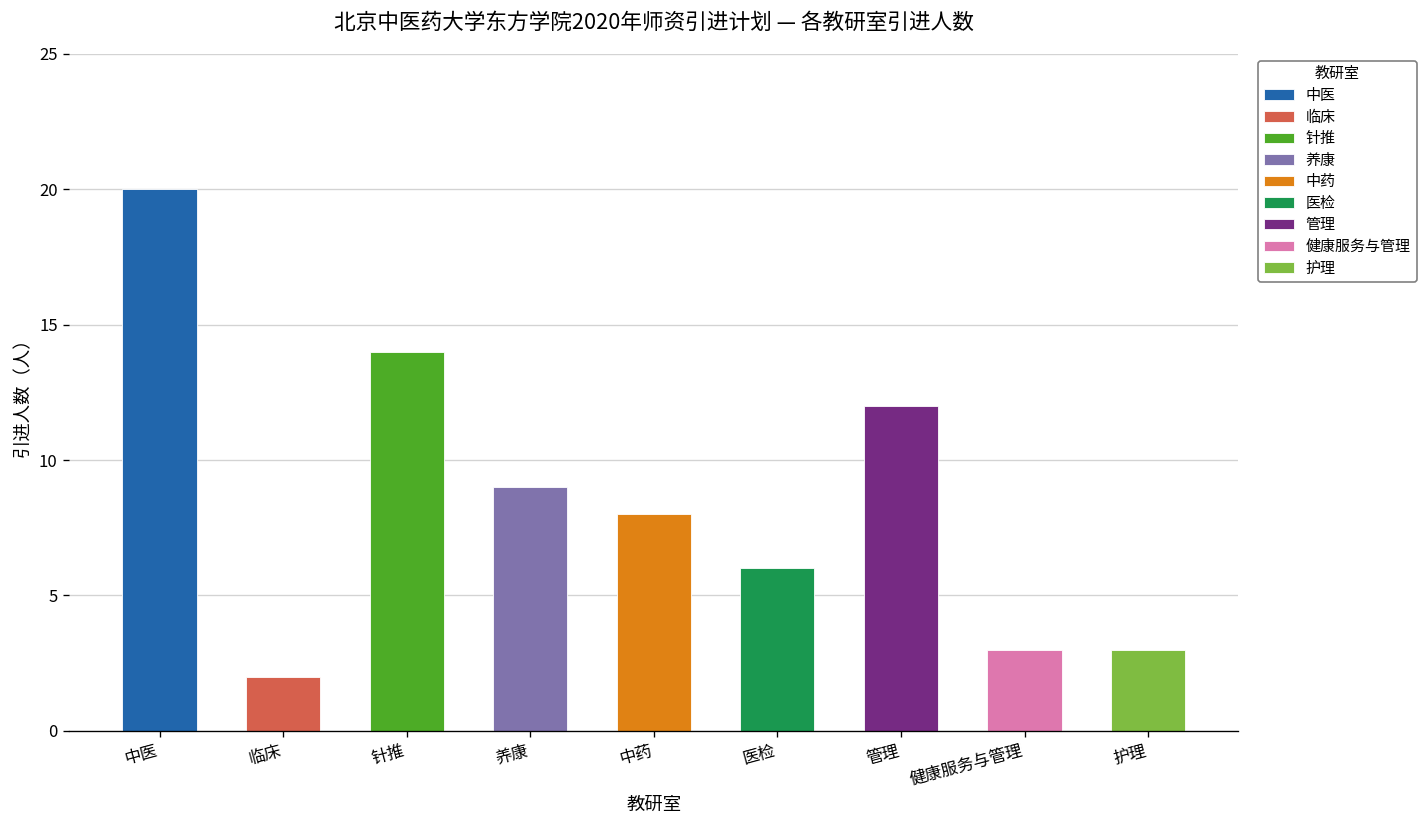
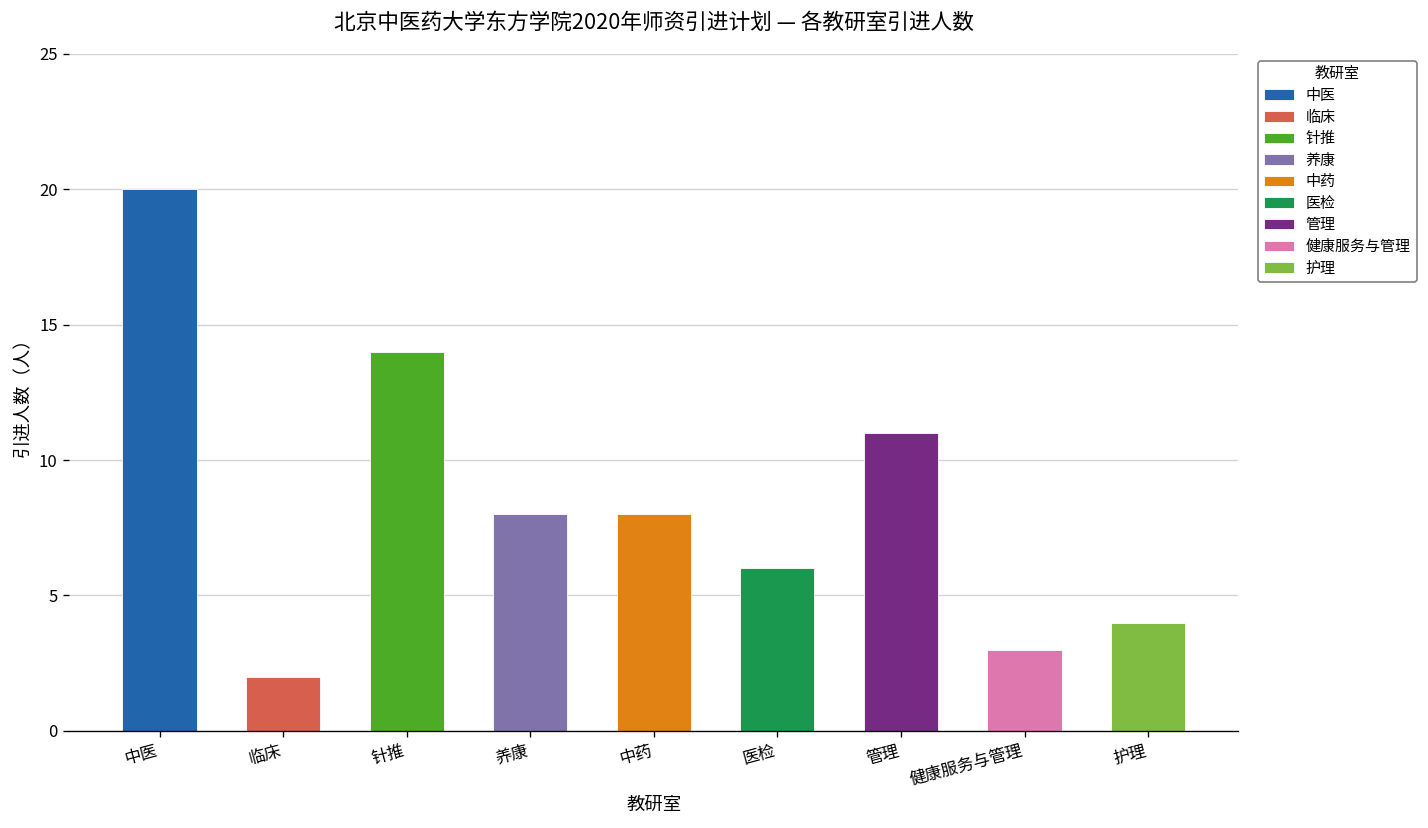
养康: 9 -> 8
管理: 12 -> 11
护理: 3 -> 4
